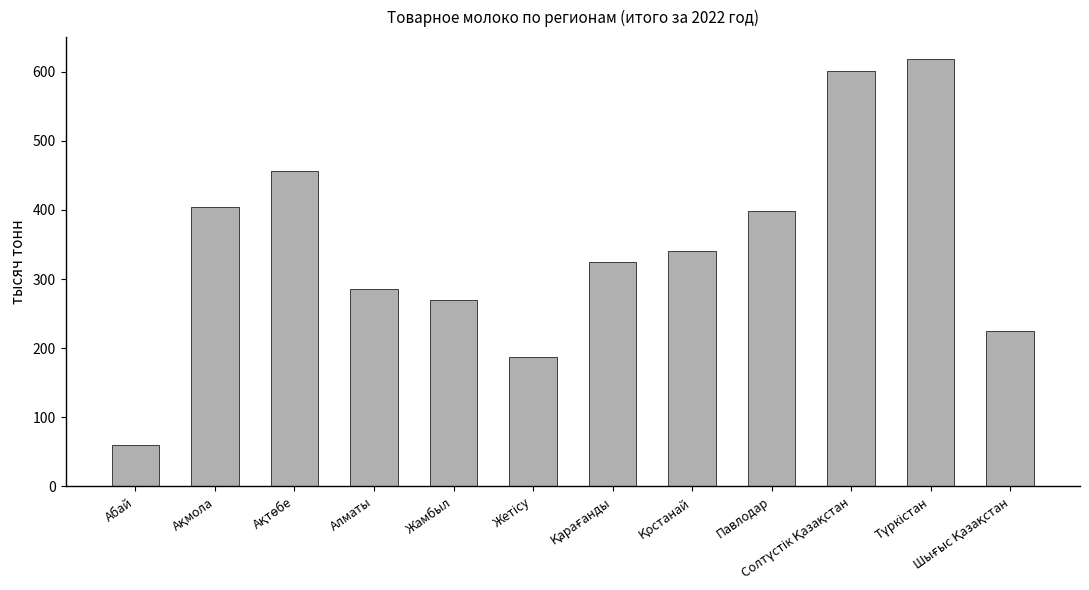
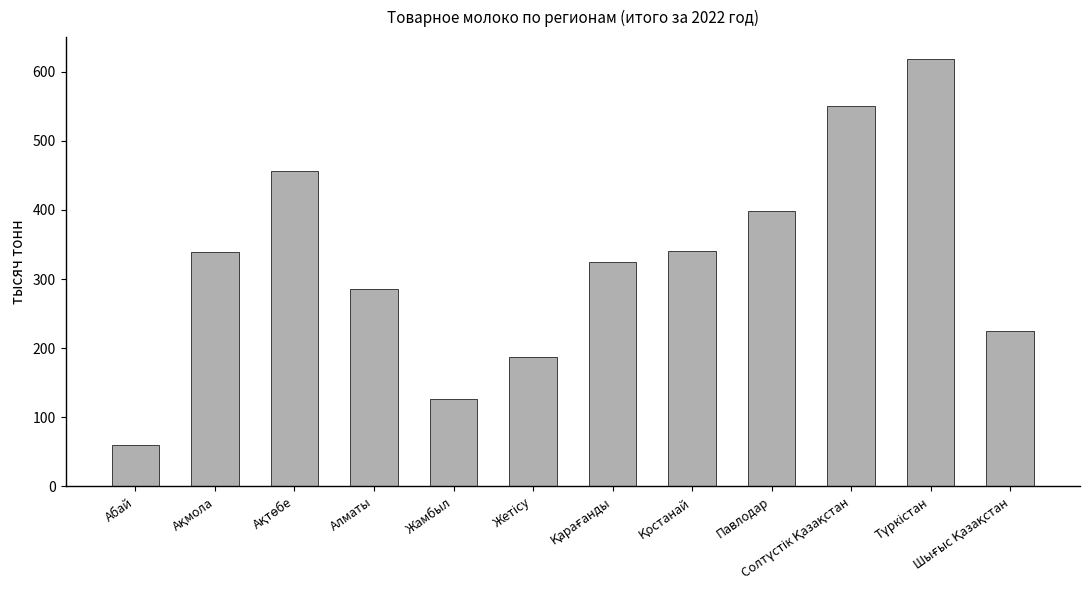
Ақмола: 400 -> 340
Жамбыл: 270 -> 130
Солтүстік Қазақстан: 600 -> 550
